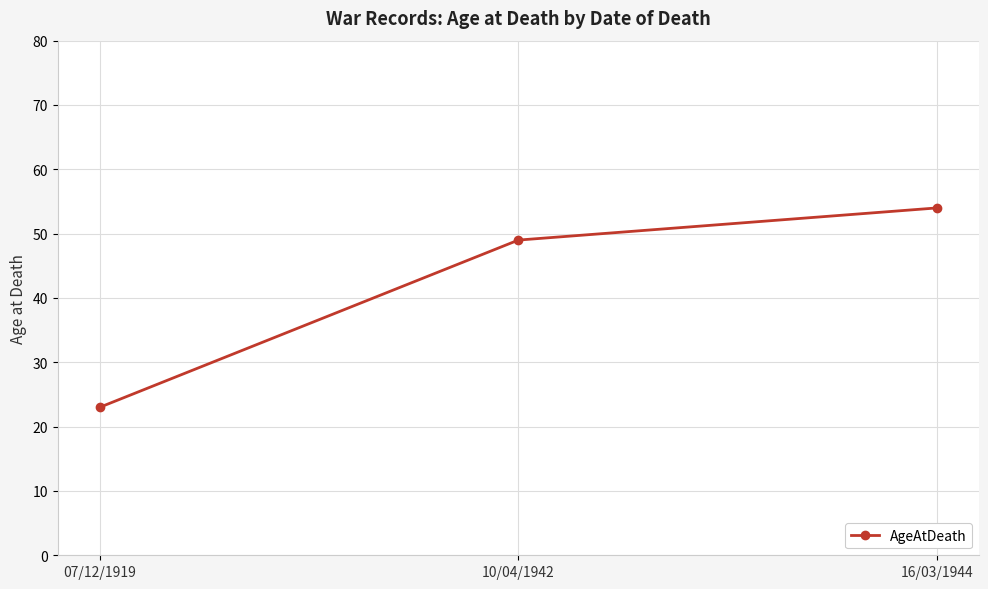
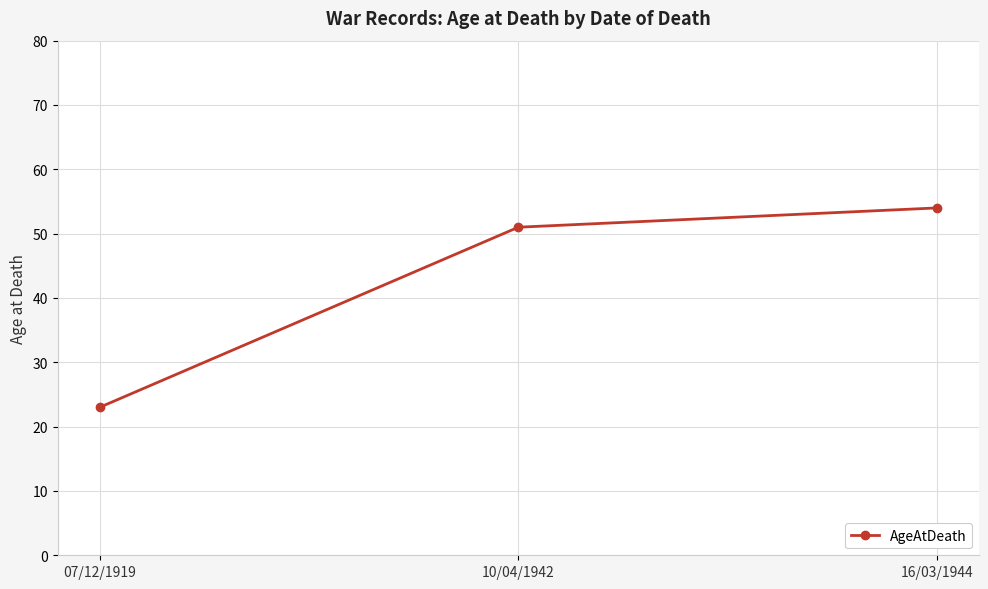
10/04/1942: 49 -> 51
